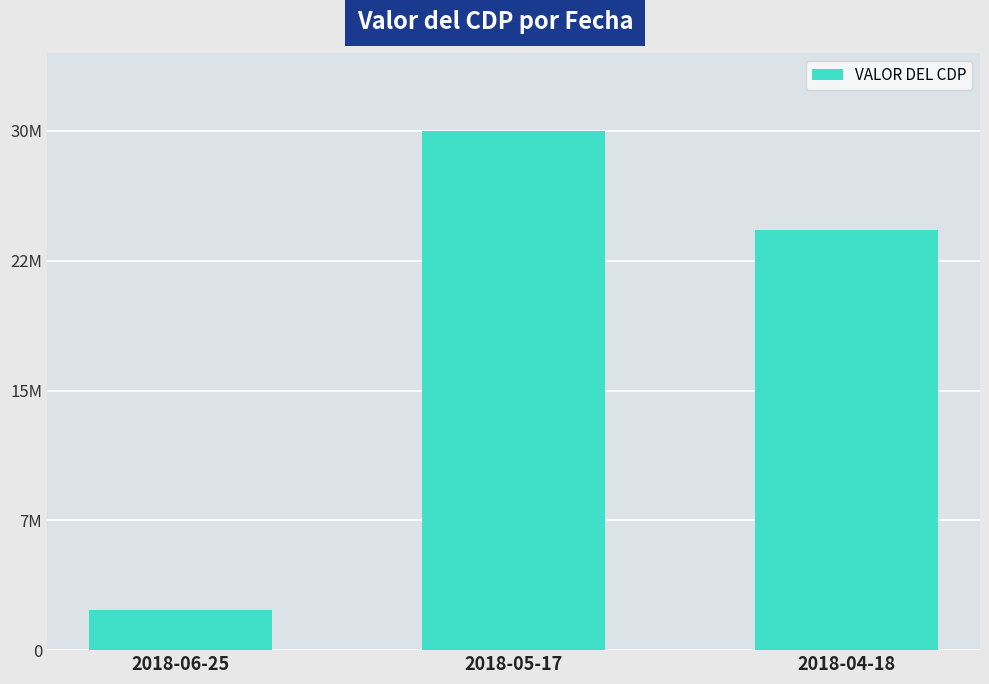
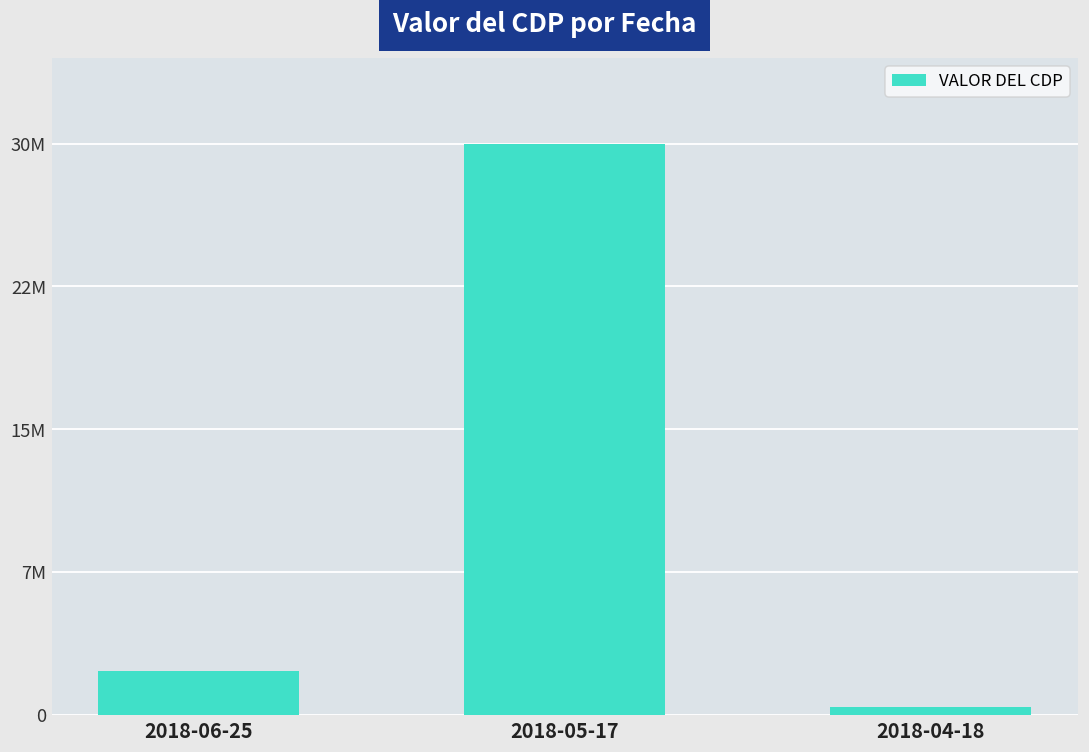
2018-04-18: 24300000 -> 400000
